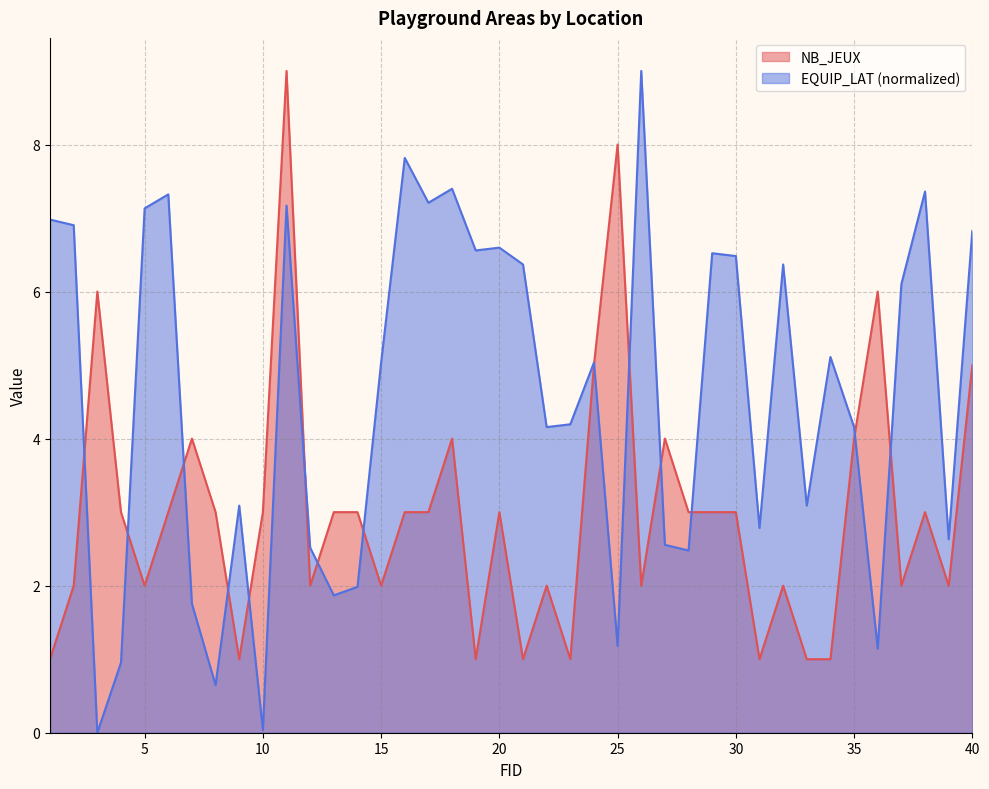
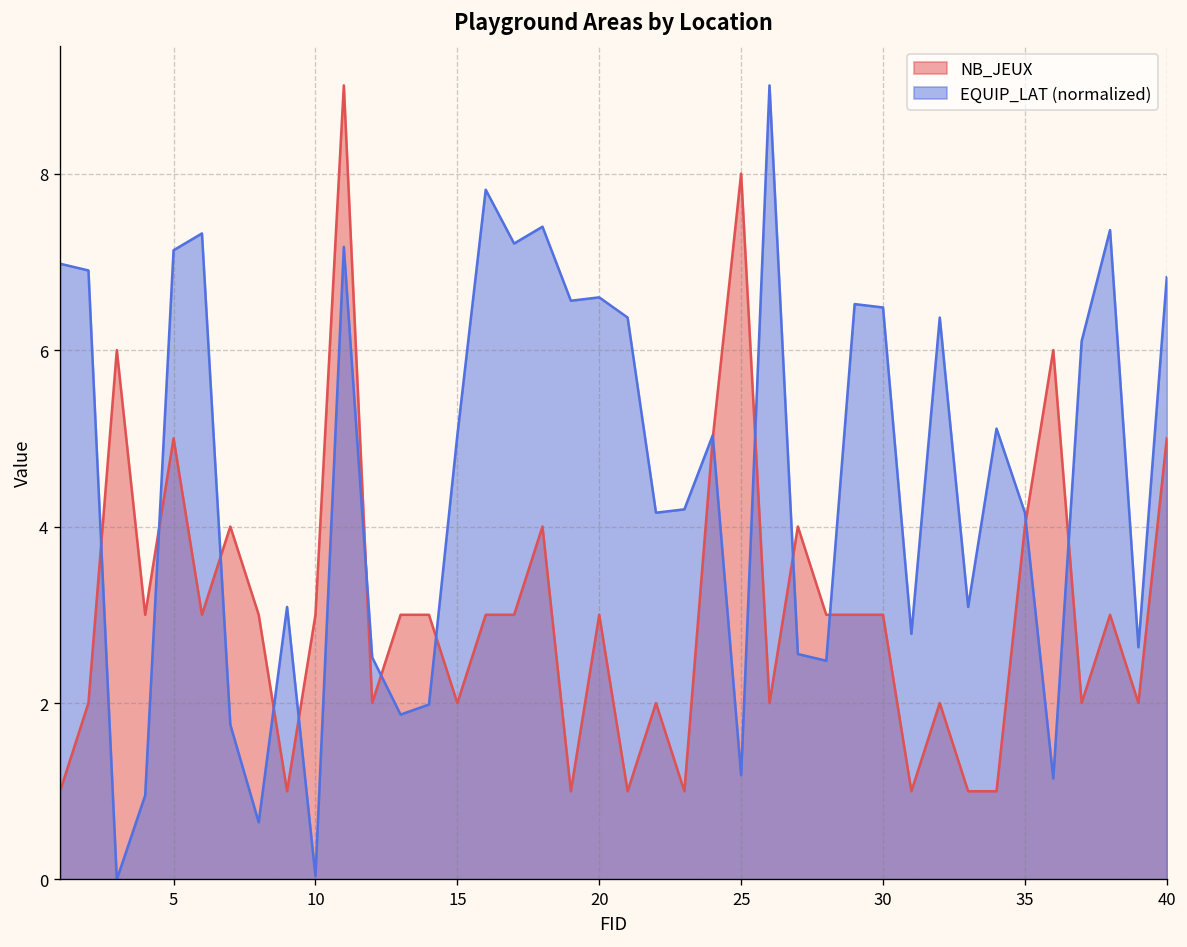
NB_JEUX, 5: 2 -> 5
